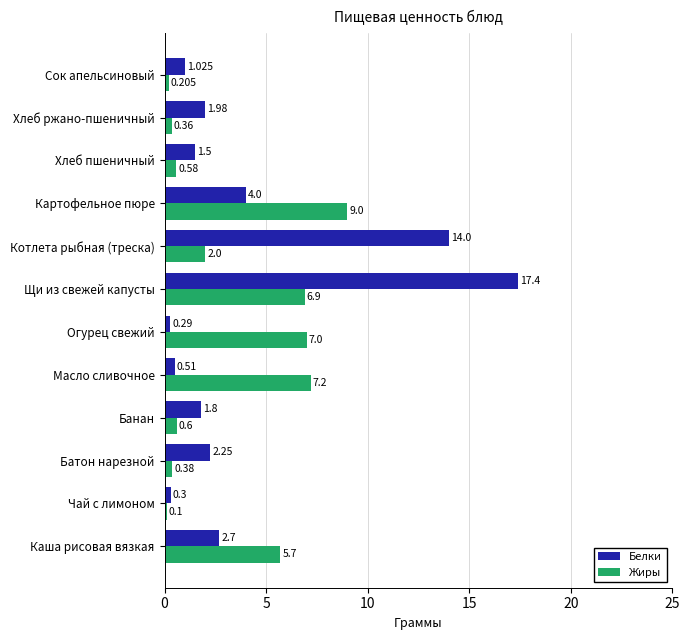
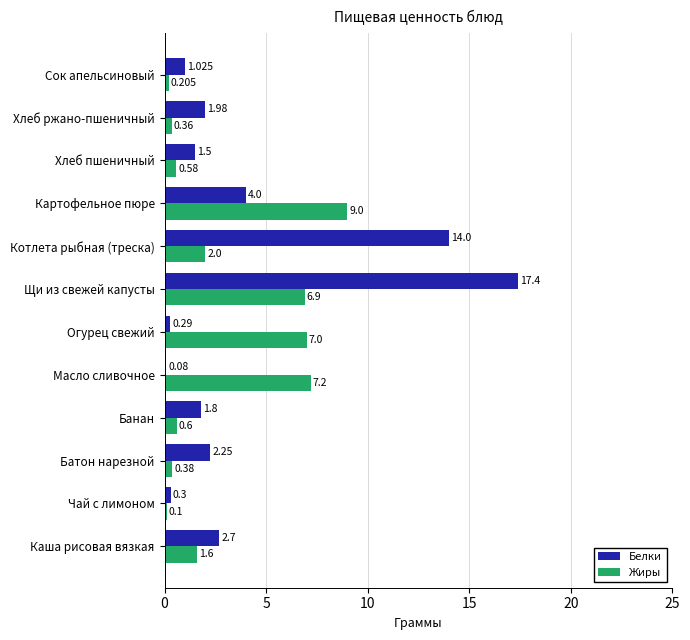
Белки, Масло сливочное: 0.51 -> 0.08
Жиры, Каша рисовая вязкая: 5.7 -> 1.6
